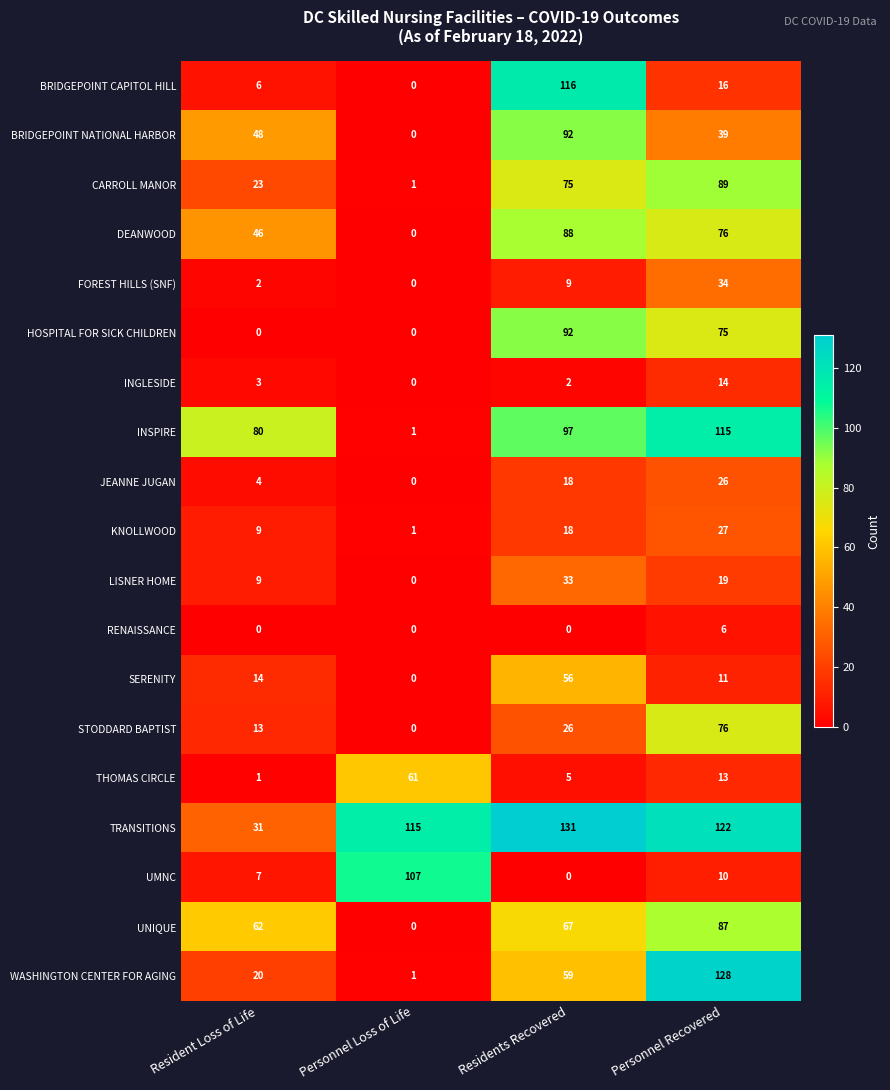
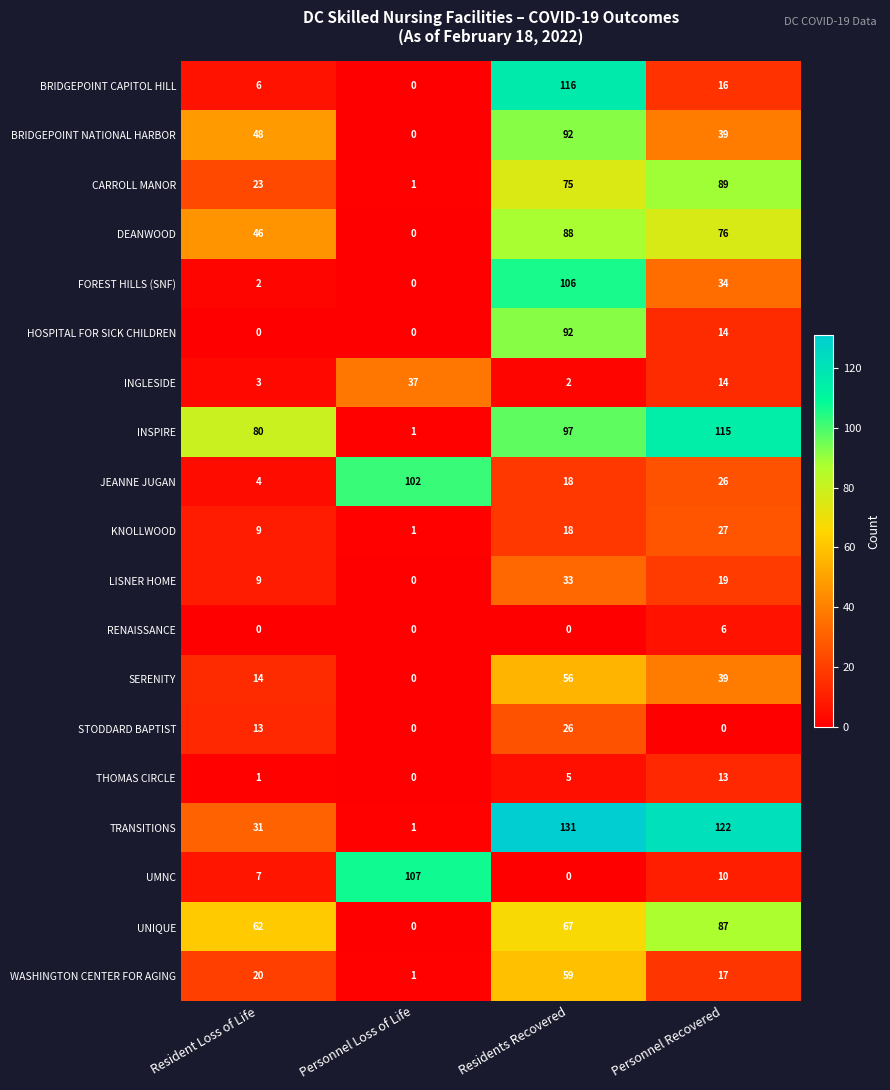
FOREST HILLS (SNF), Residents Recovered: 9 -> 106
HOSPITAL FOR SICK CHILDREN, Personnel Recovered: 75 -> 14
INGLESIDE, Personnel Loss of Life: 0 -> 37
JEANNE JUGAN, Personnel Loss of Life: 0 -> 102
SERENITY, Personnel Recovered: 11 -> 39
STODDARD BAPTIST, Personnel Recovered: 76 -> 0
THOMAS CIRCLE, Personnel Loss of Life: 61 -> 0
TRANSITIONS, Personnel Loss of Life: 115 -> 1
WASHINGTON CENTER FOR AGING, Personnel Recovered: 128 -> 17
